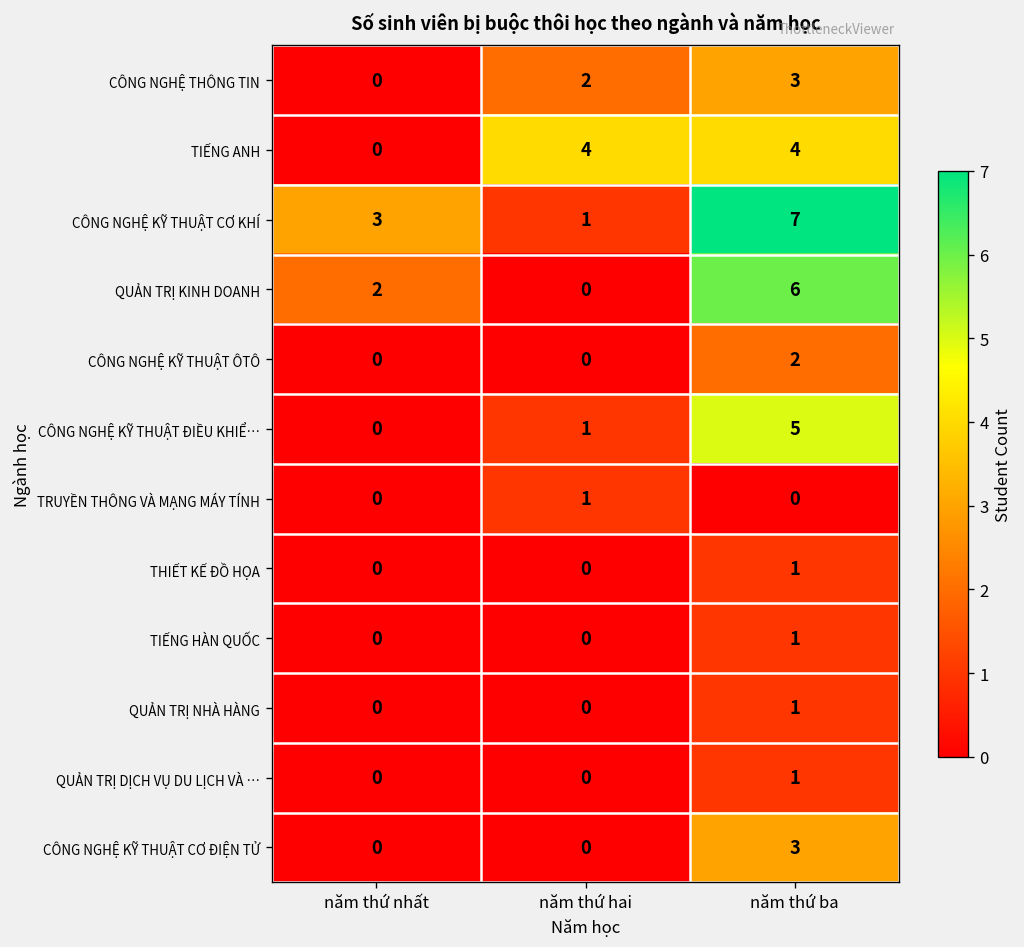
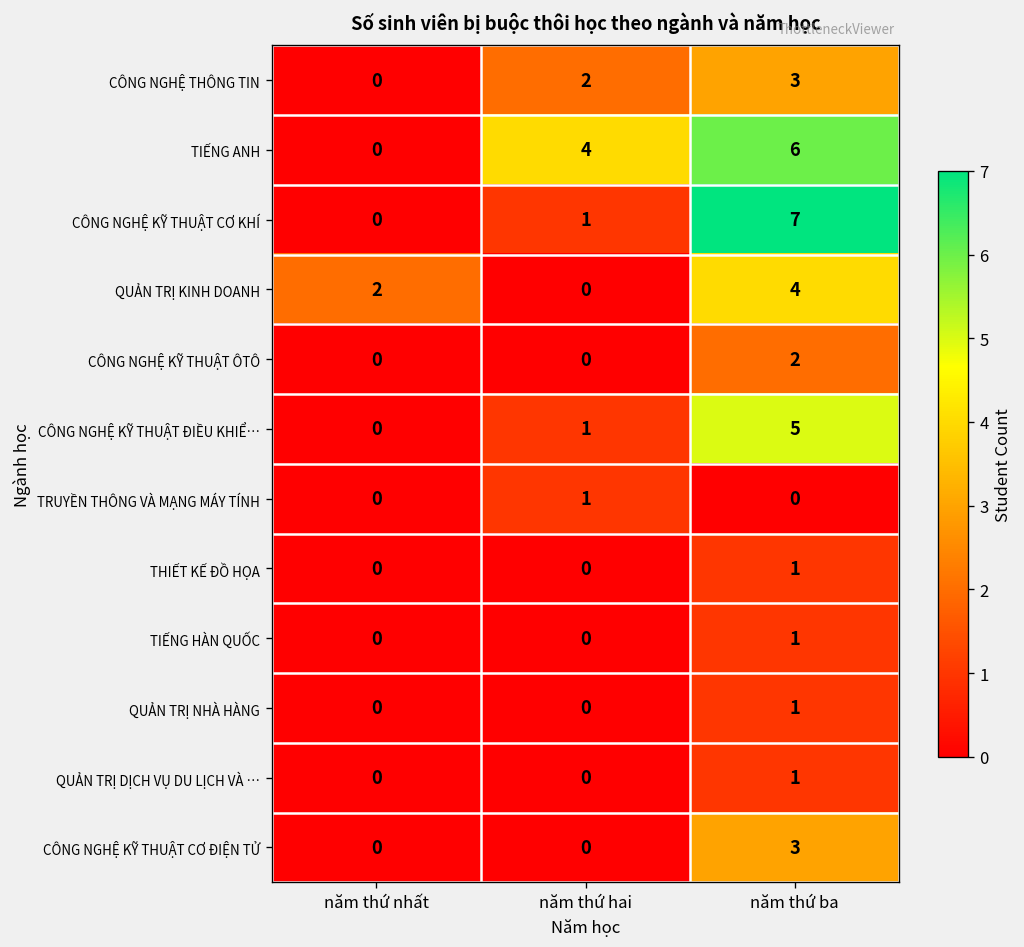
TIẾNG ANH, năm thứ ba: 4 -> 6
CÔNG NGHỆ KỸ THUẬT CƠ KHÍ, năm thứ nhất: 3 -> 0
QUẢN TRỊ KINH DOANH, năm thứ ba: 6 -> 4
